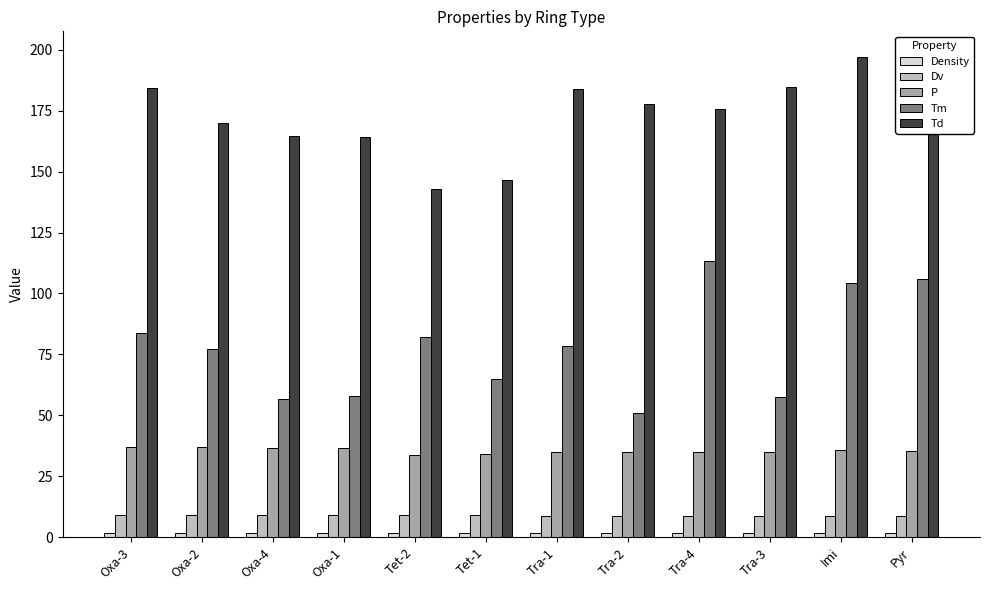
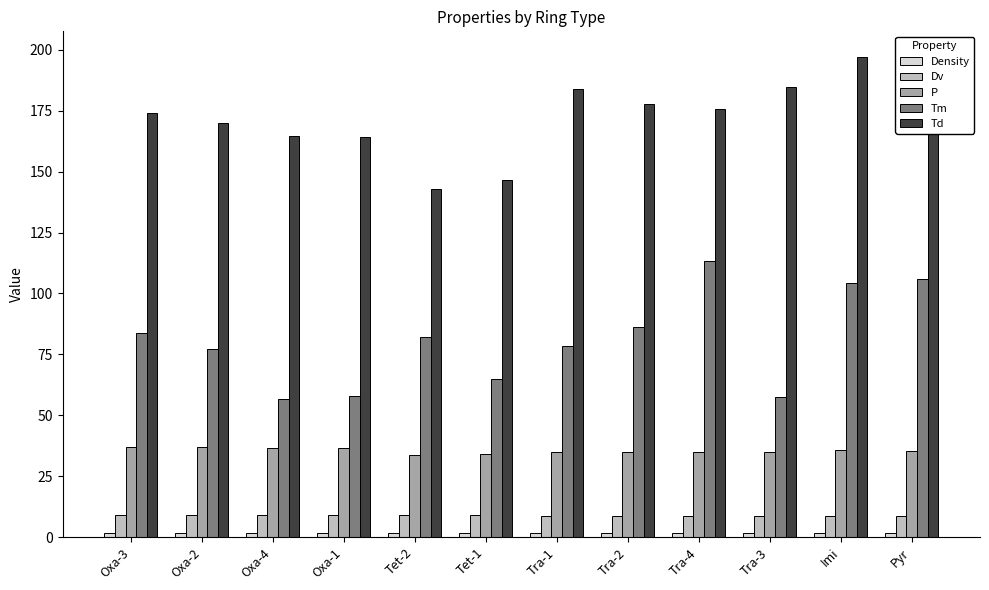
Td, Oxa-3: 184 -> 174
Tm, Tra-2: 51 -> 86
